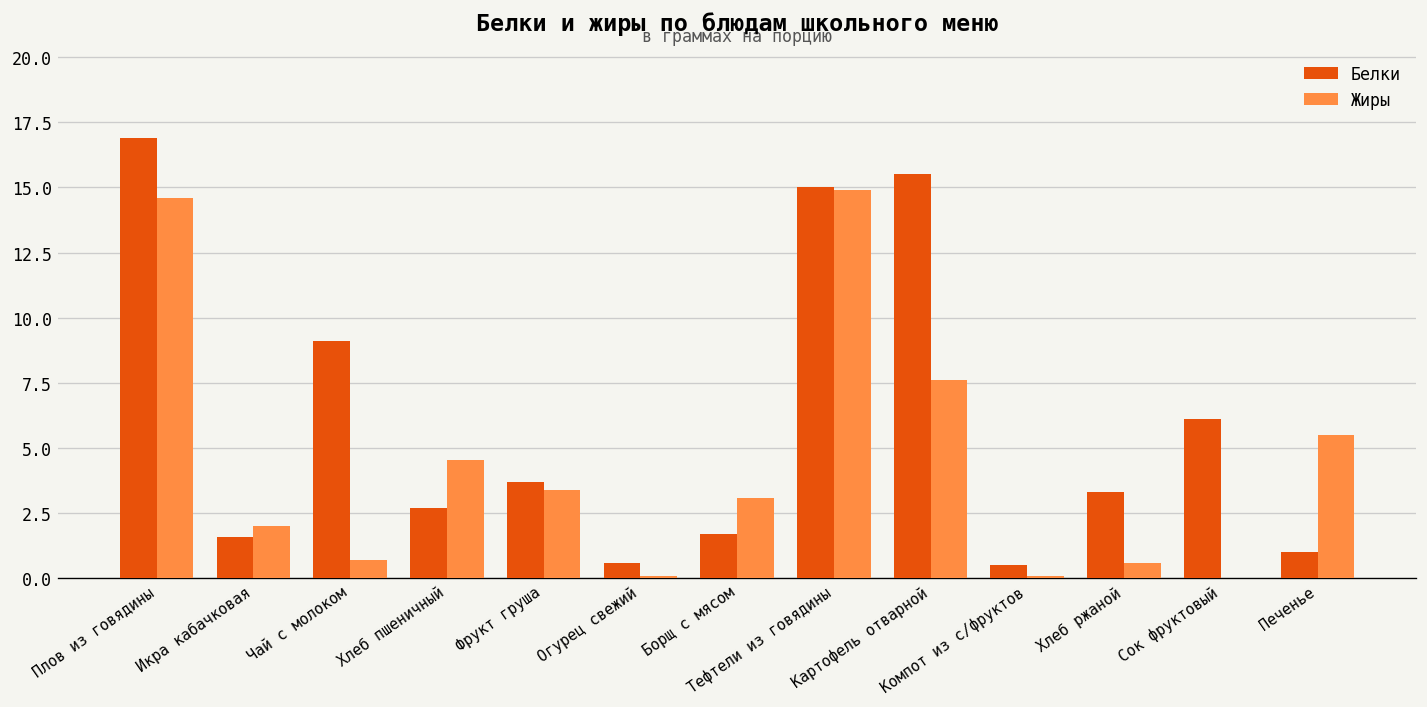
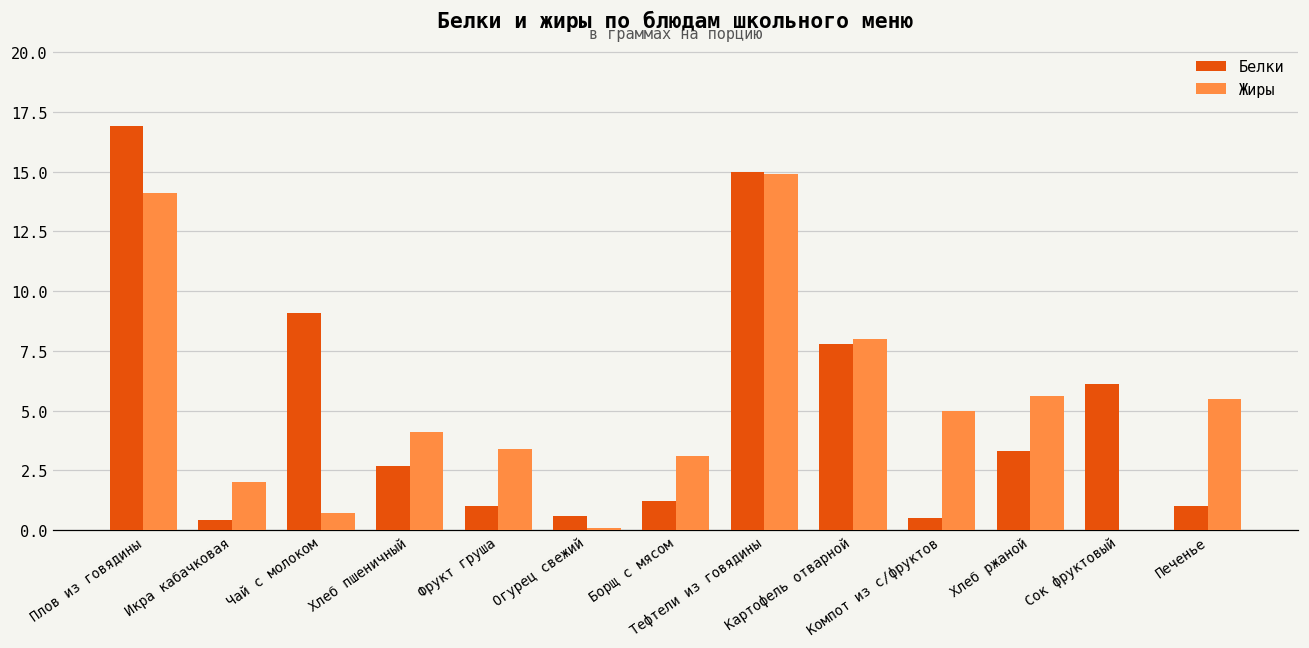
Жиры, Плов из говядины: 14.6 -> 14.1
Белки, Икра кабачковая: 1.6 -> 0.4
Жиры, Хлеб пшеничный: 4.6 -> 4.1
Белки, Фрукт груша: 3.7 -> 1.0
Белки, Борщ с мясом: 1.7 -> 1.2
Белки, Картофель отварной: 15.5 -> 7.8
Жиры, Картофель отварной: 7.6 -> 8.0
Жиры, Компот из с/фруктов: 0.1 -> 5.0
Жиры, Хлеб ржаной: 0.6 -> 5.6
